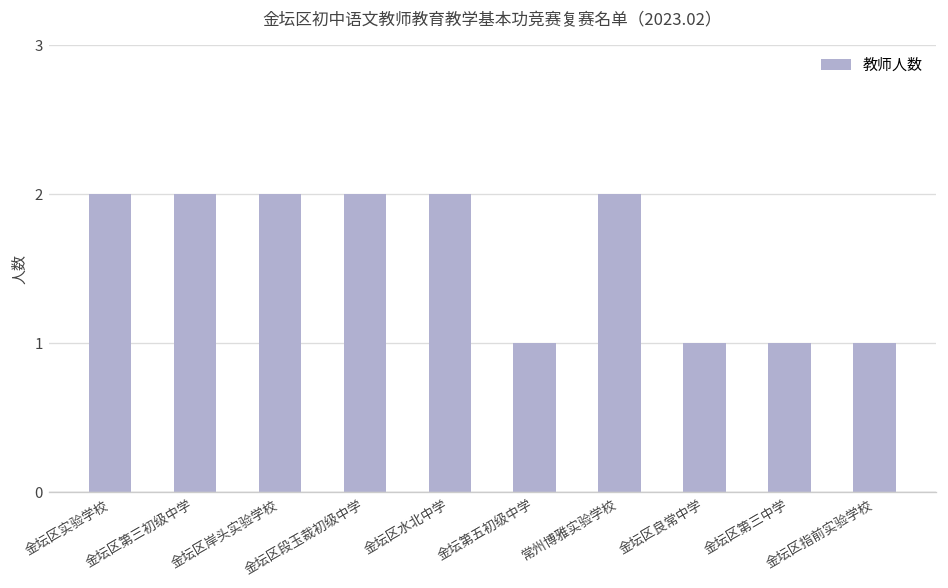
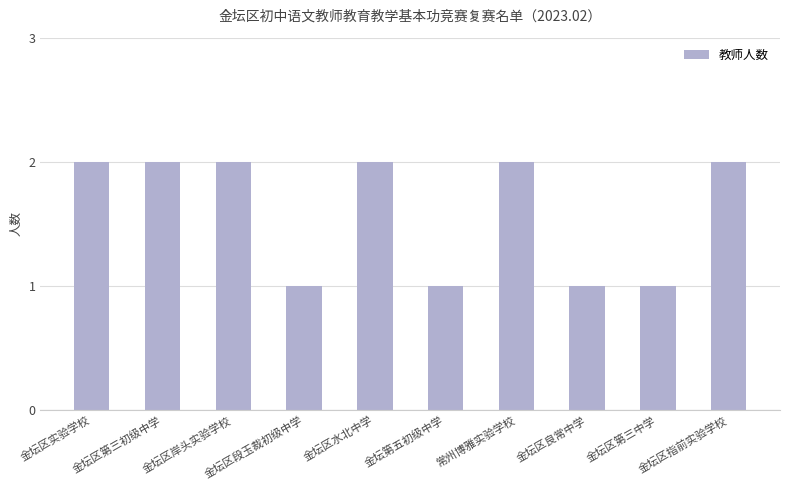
金坛区段玉裁初级中学: 2 -> 1
金坛区指前实验学校: 1 -> 2
